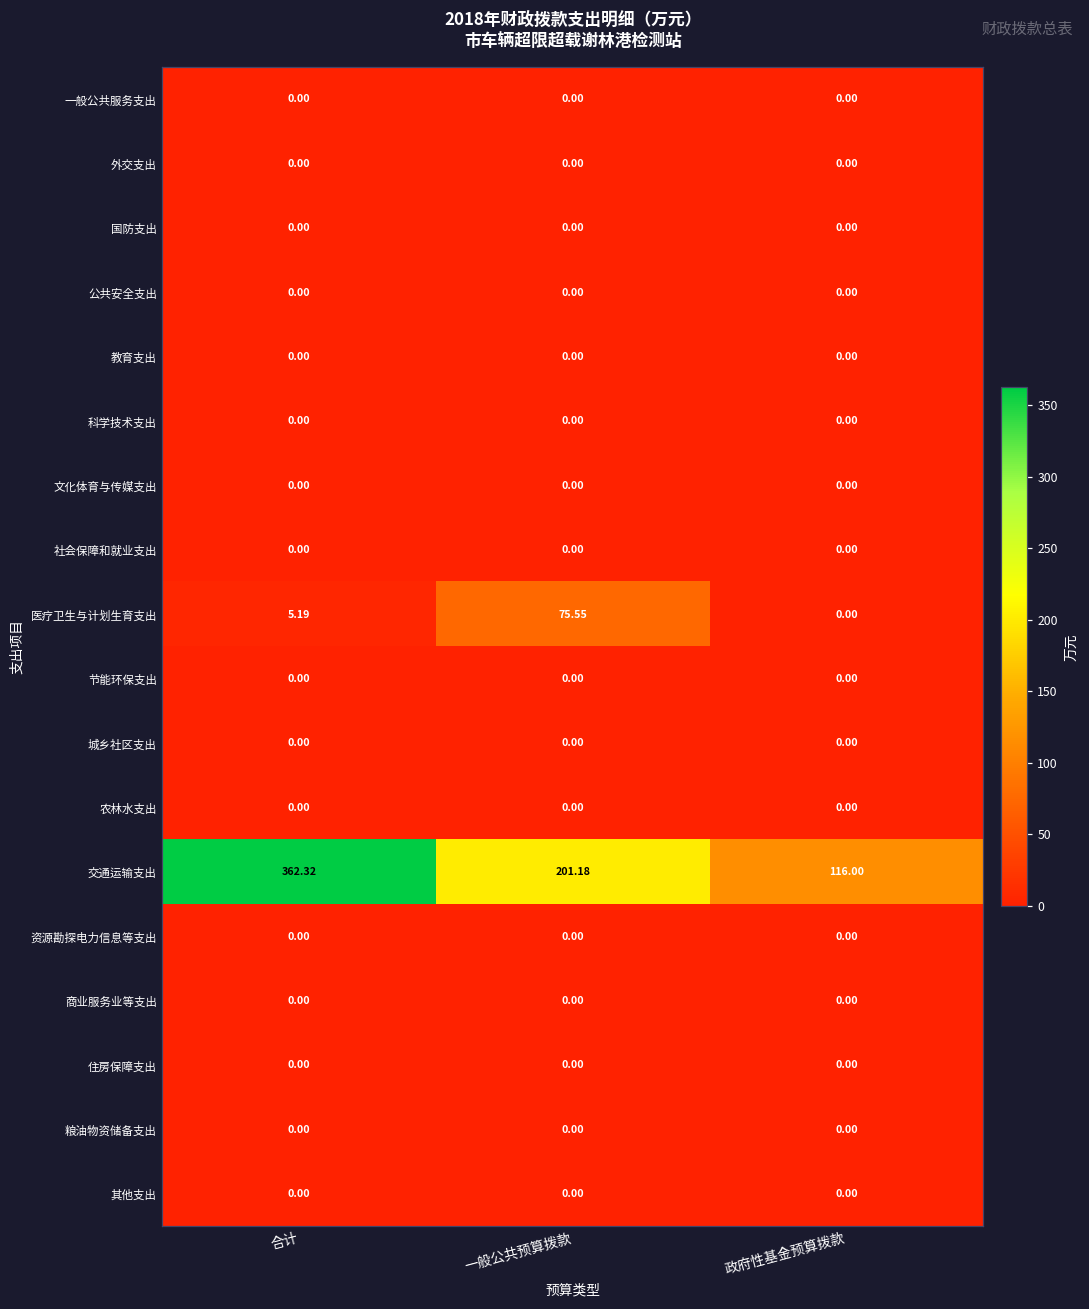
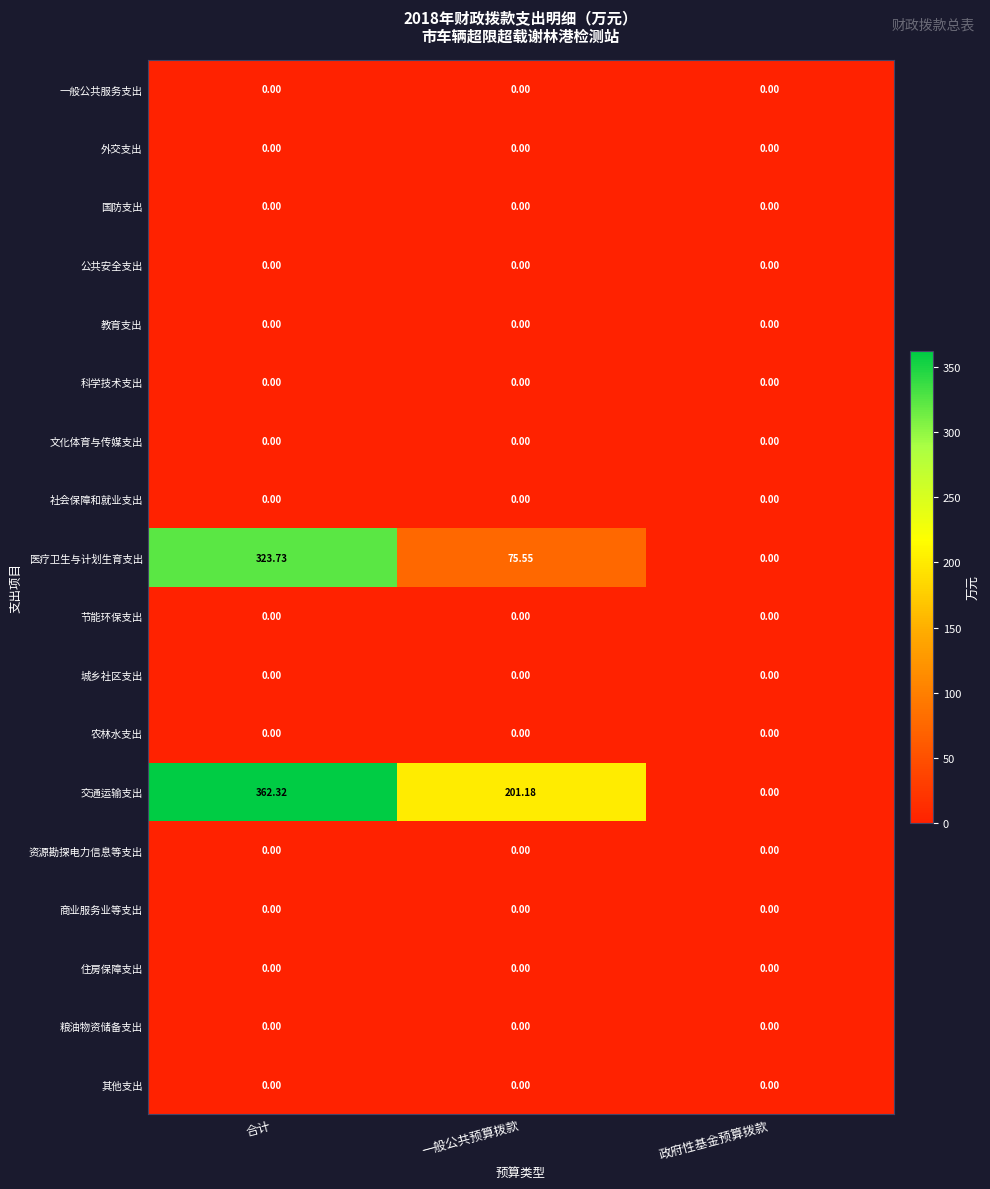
医疗卫生与计划生育支出, 合计: 5.19 -> 323.73
交通运输支出, 政府性基金预算拨款: 116.00 -> 0.00
